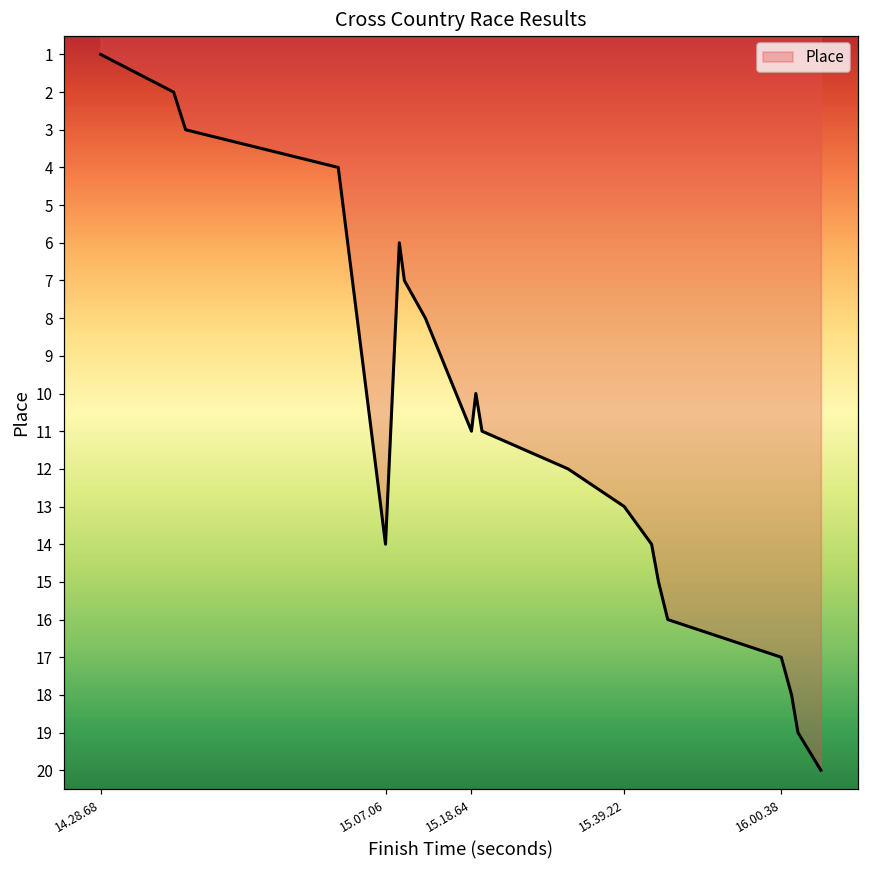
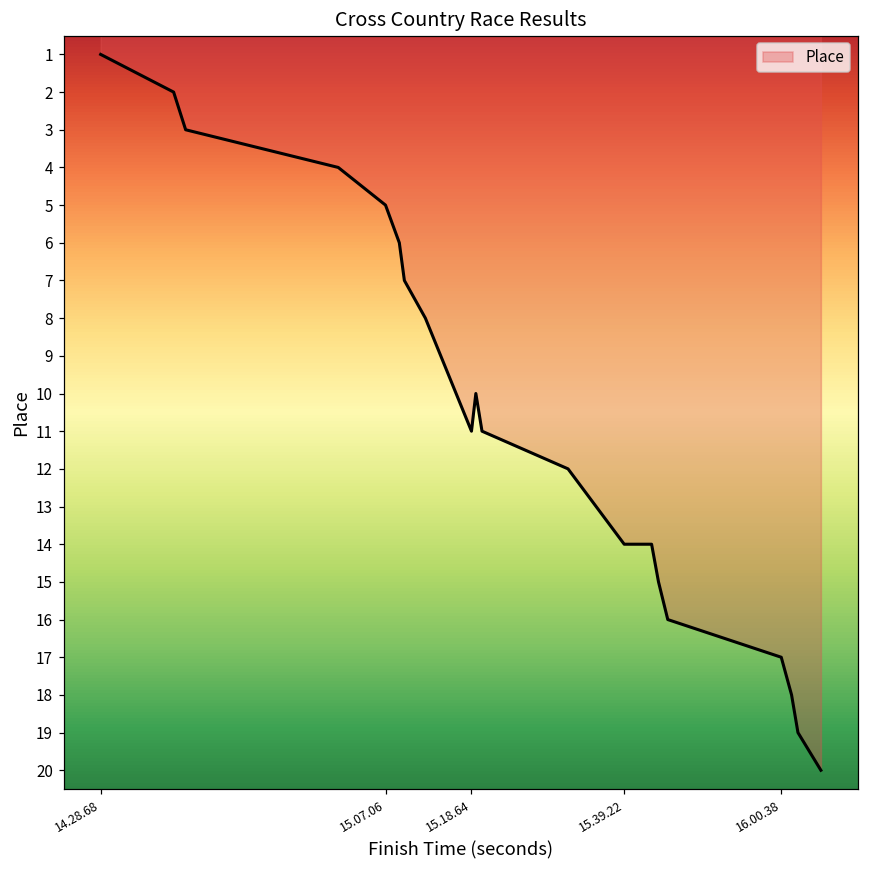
15.07.06: 14 -> 5
15.39.22: 13 -> 14
